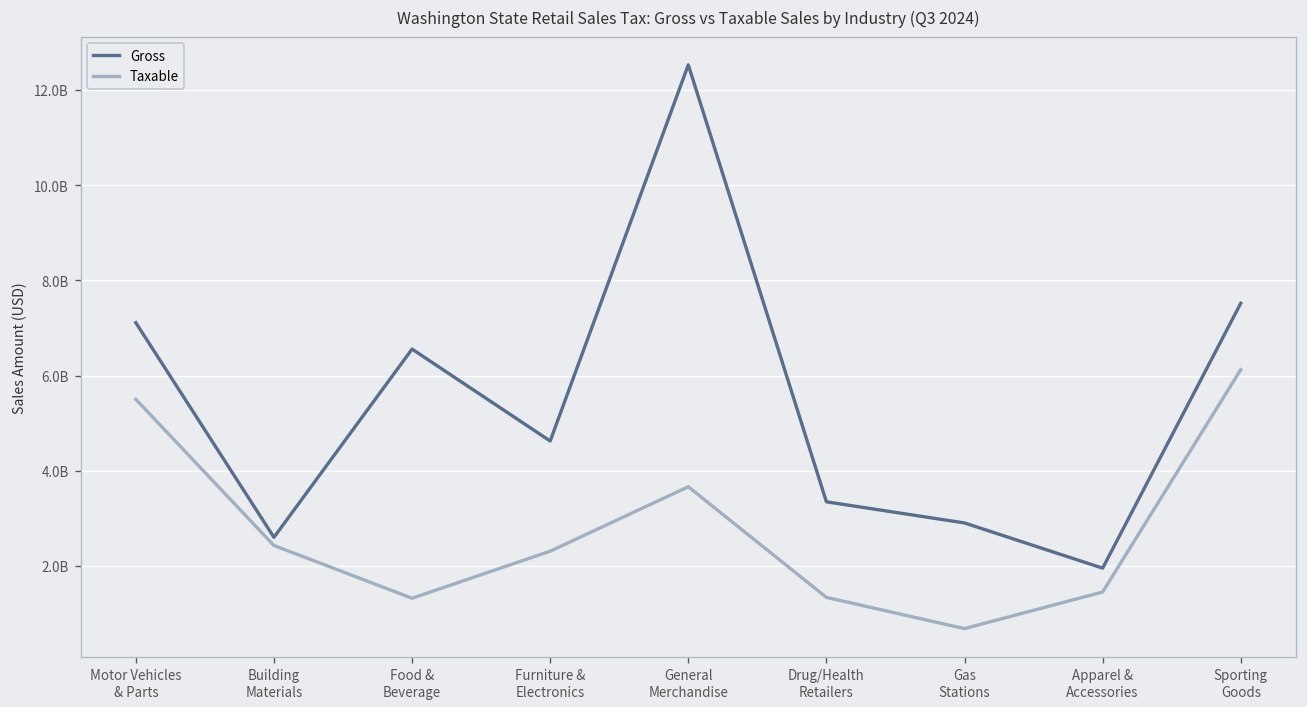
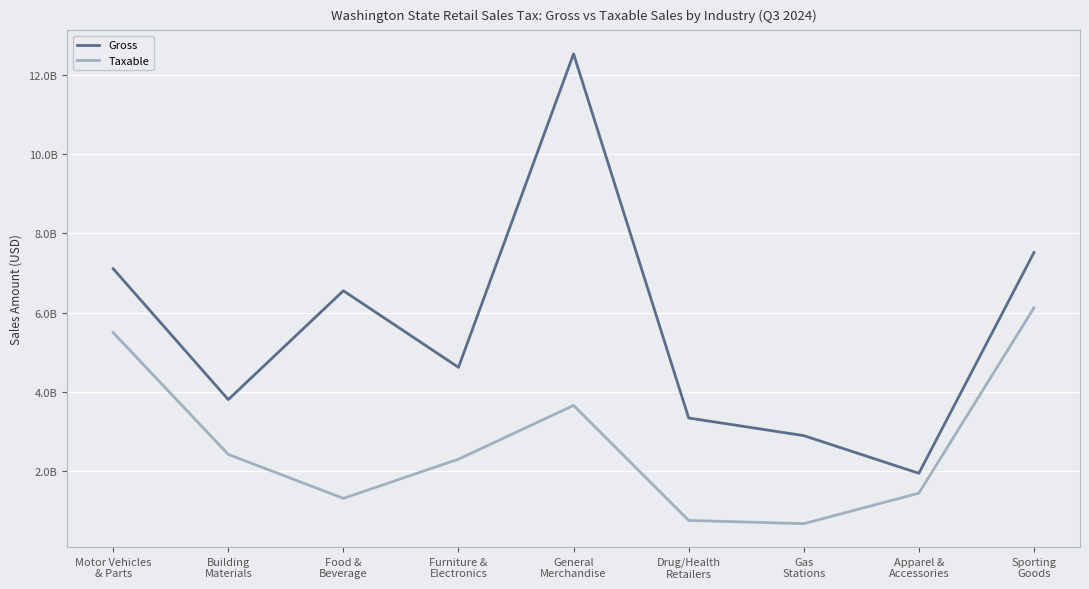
Gross, Building Materials: 2600000000 -> 3800000000
Taxable, Drug/Health Retailers: 1300000000 -> 800000000
